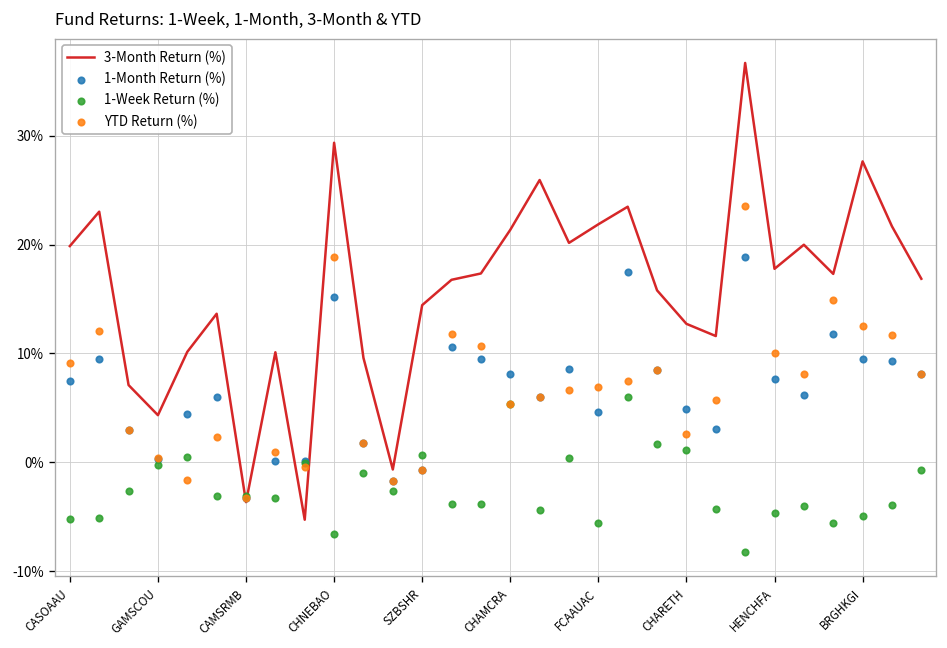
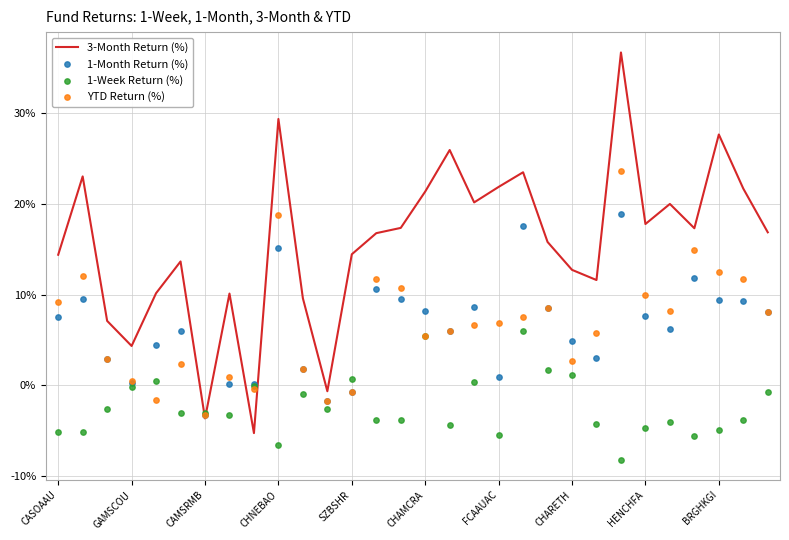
3-Month Return (%), CASOAAU: 20% -> 14%
1-Month Return (%), FCAAUAC: 5% -> 1%
